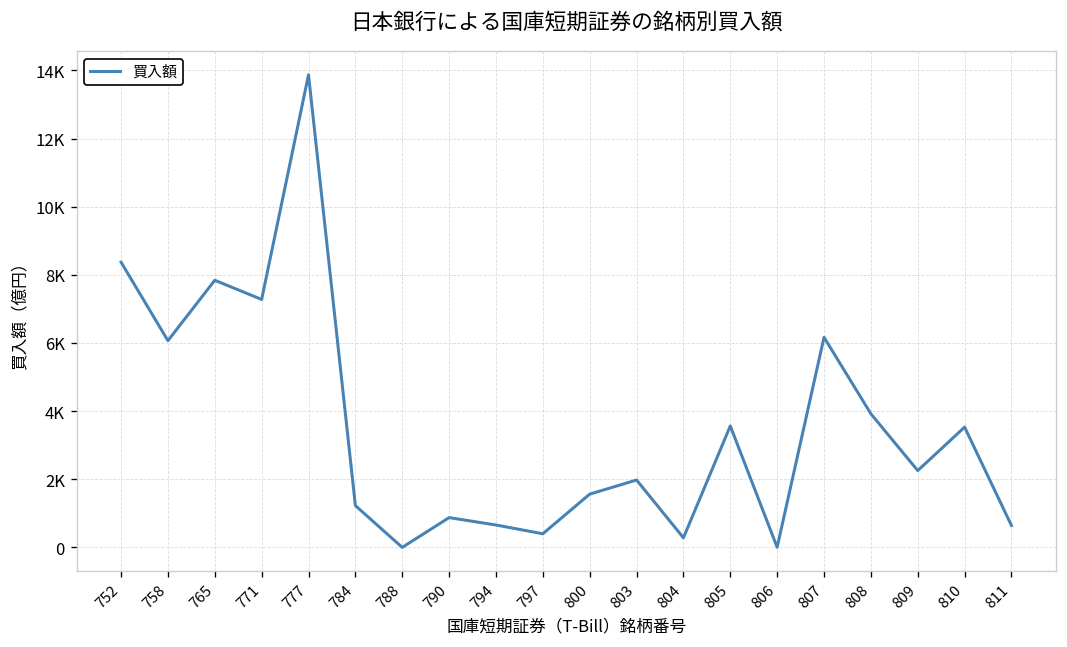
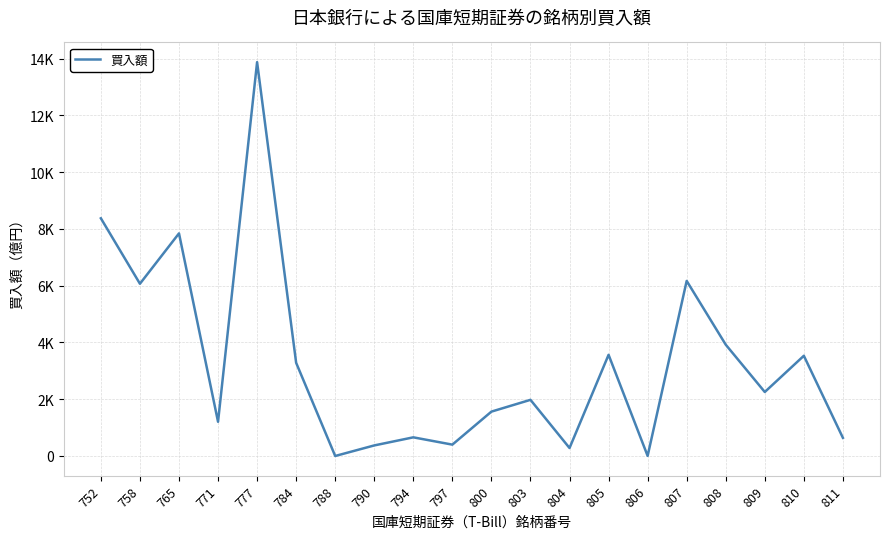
771: 7300 -> 1200
784: 1200 -> 3300
790: 900 -> 400
